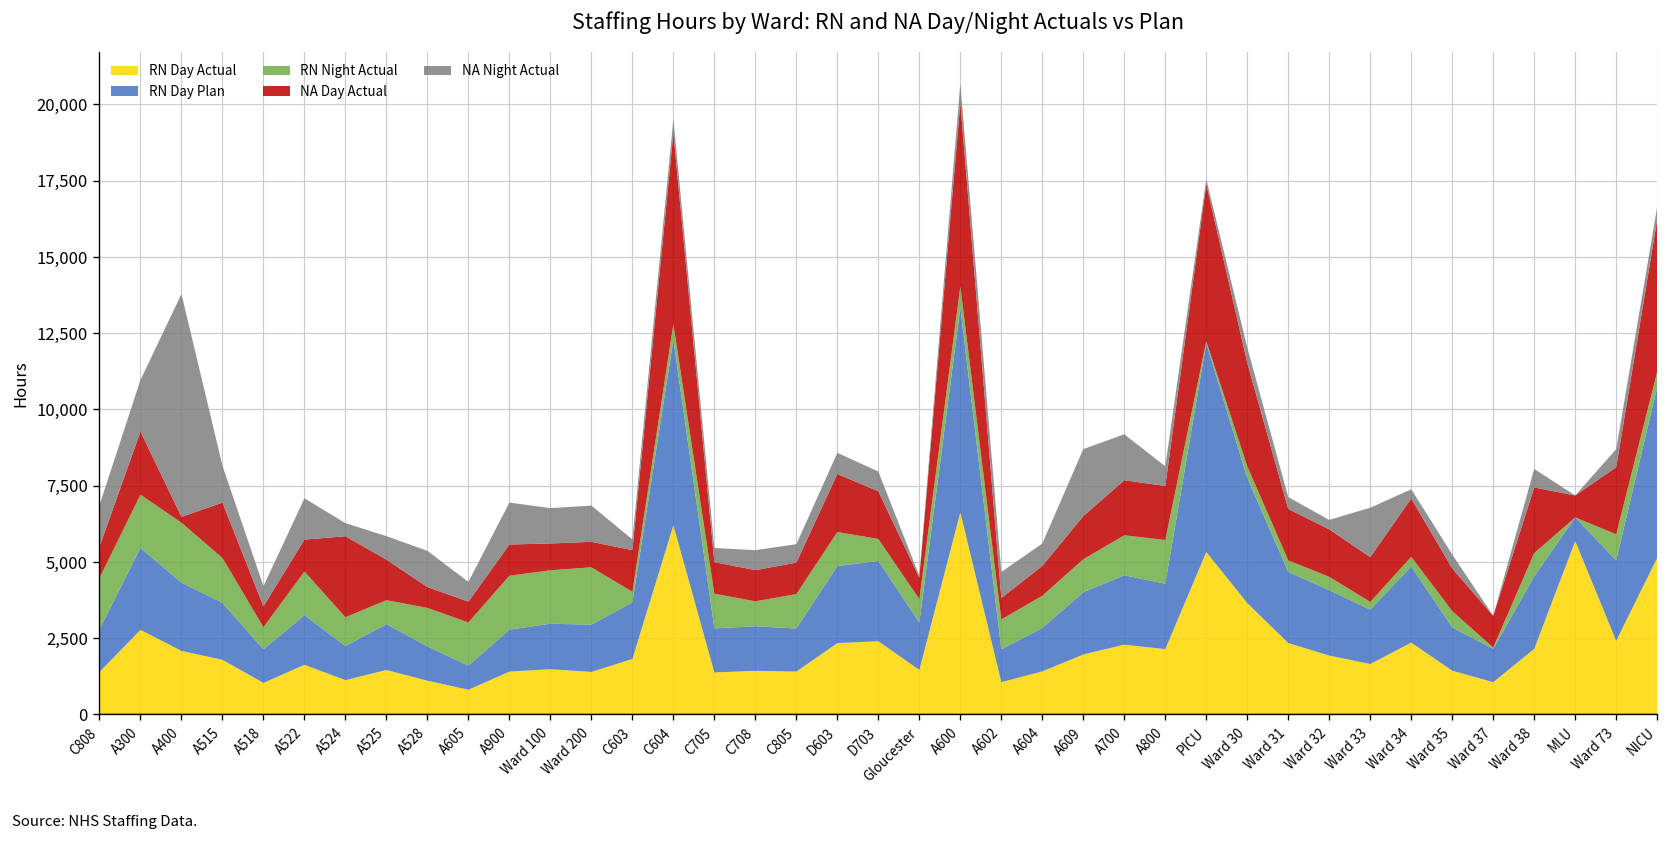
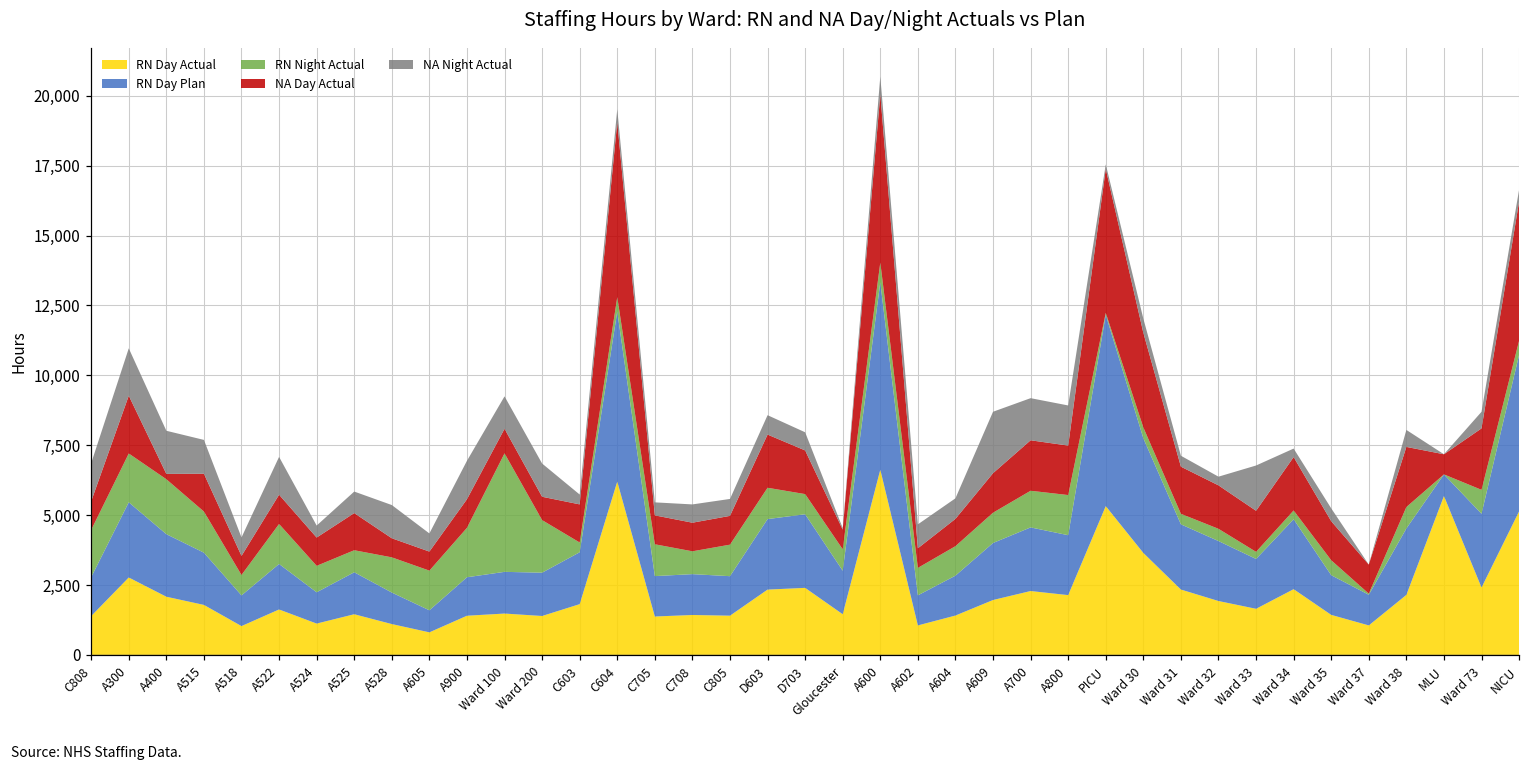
NA Night Actual, A400: 7,300 -> 1,500
NA Day Actual, A515: 1,800 -> 1,400
NA Day Actual, A524: 2,700 -> 1,000
RN Night Actual, Ward 100: 1,800 -> 4,200
NA Night Actual, A800: 600 -> 1,400
